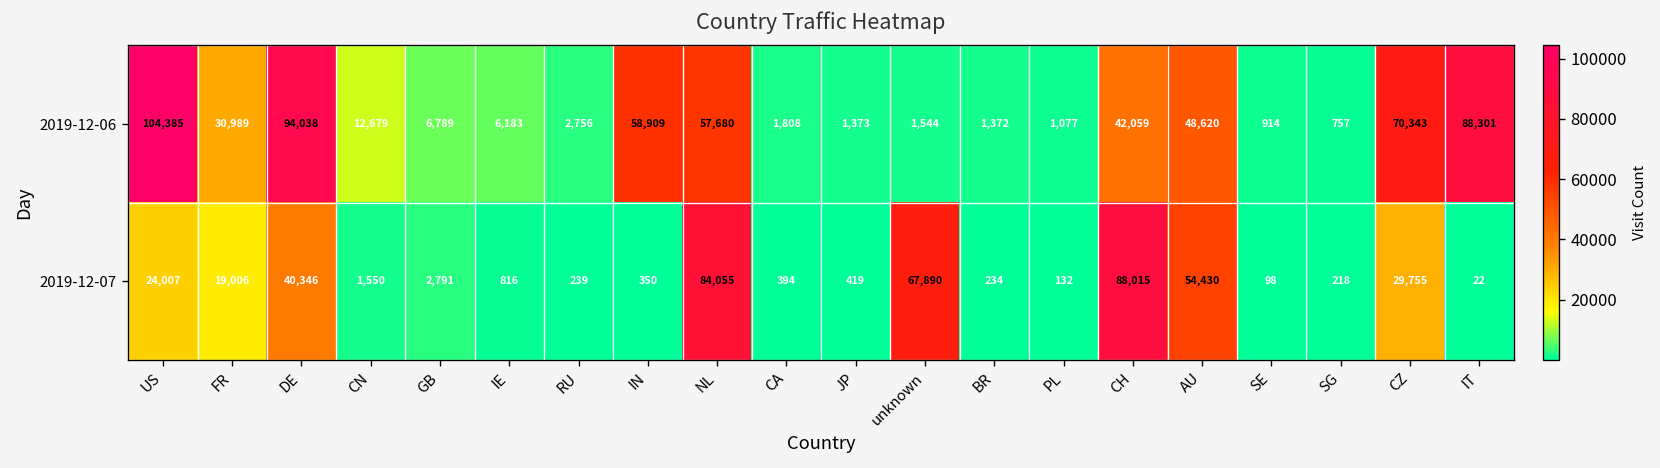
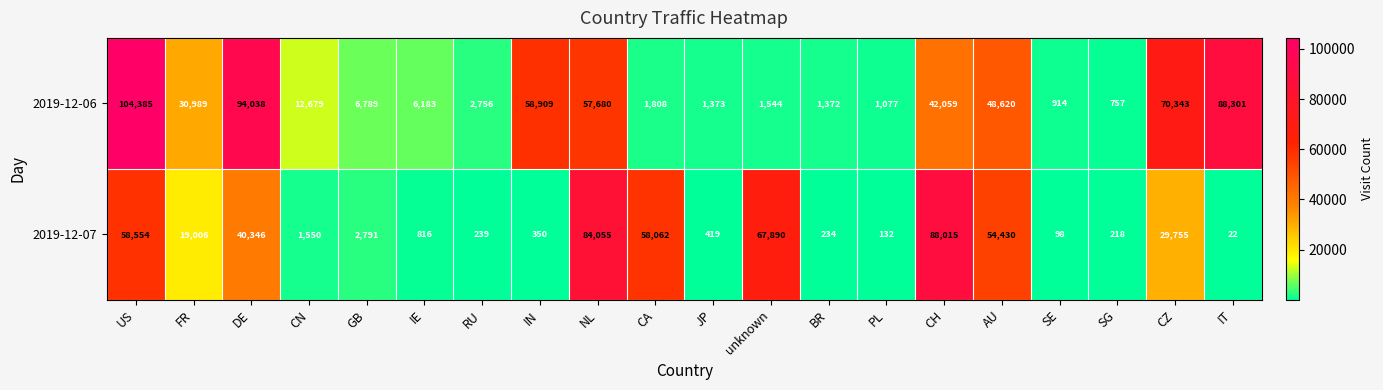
2019-12-07, US: 24,007 -> 58,554
2019-12-07, CA: 394 -> 58,062
